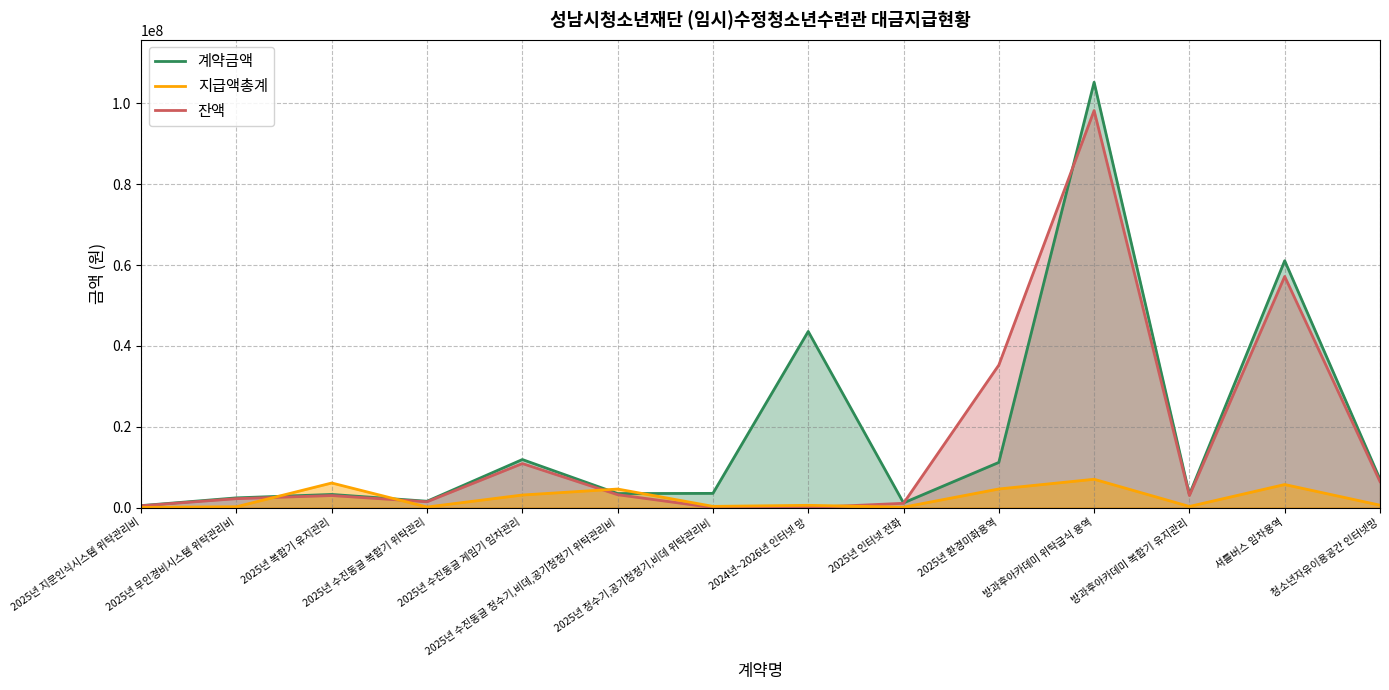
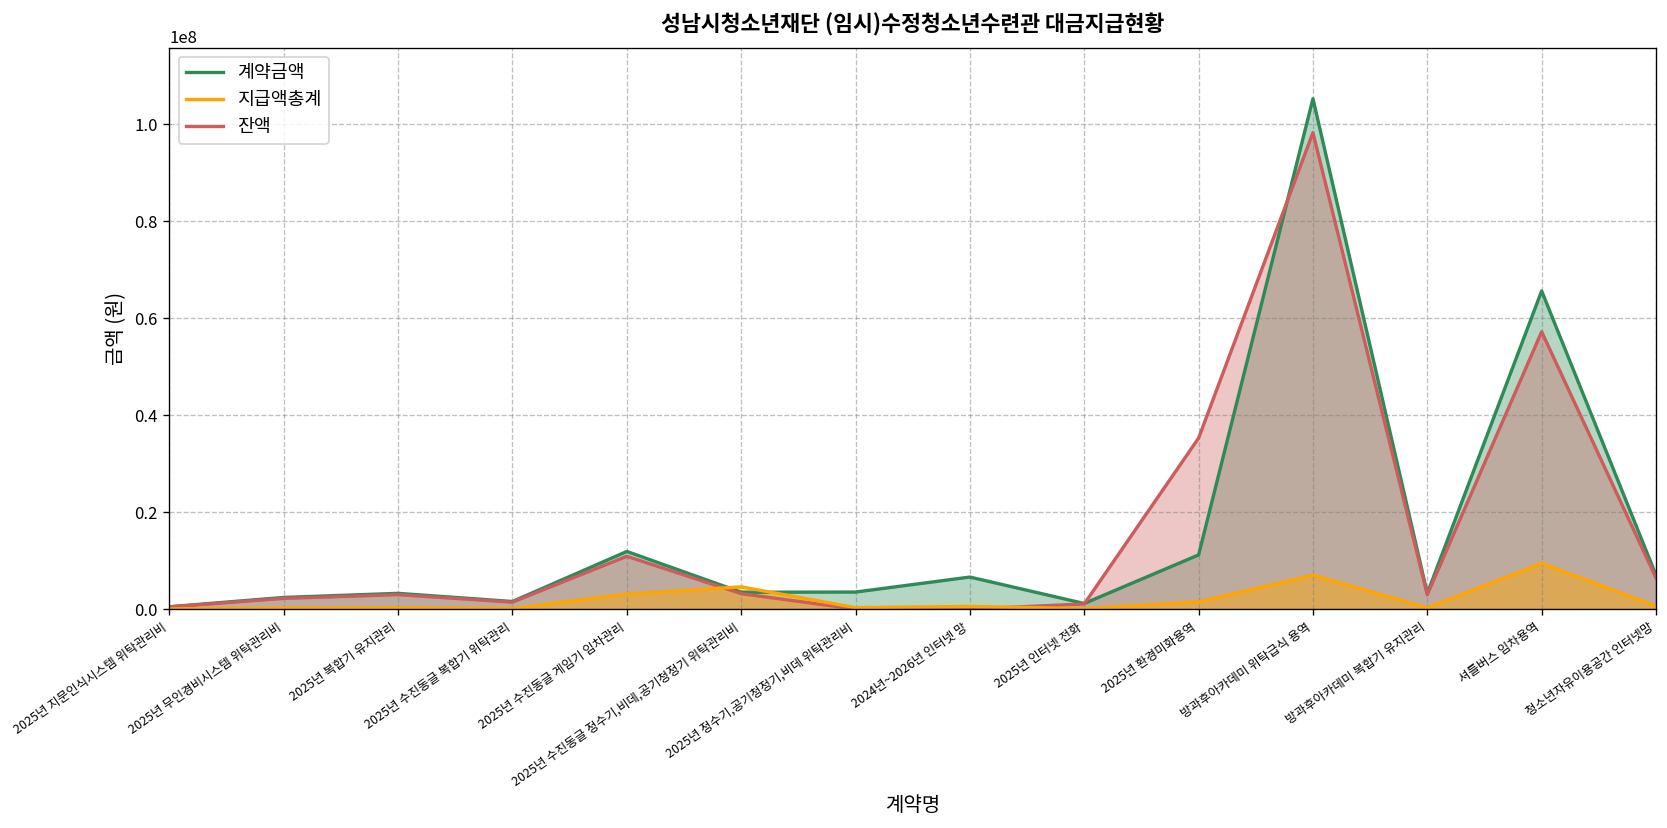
지급액총계, 2025년 복합기 유지관리: 6000000 -> 0
계약금액, 2024년~2026년 인터넷 망: 44000000 -> 7000000
지급액총계, 2025년 환경미화용역: 5000000 -> 1000000
계약금액, 셔틀버스 임차용역: 61000000 -> 66000000
지급액총계, 셔틀버스 임차용역: 6000000 -> 9000000
